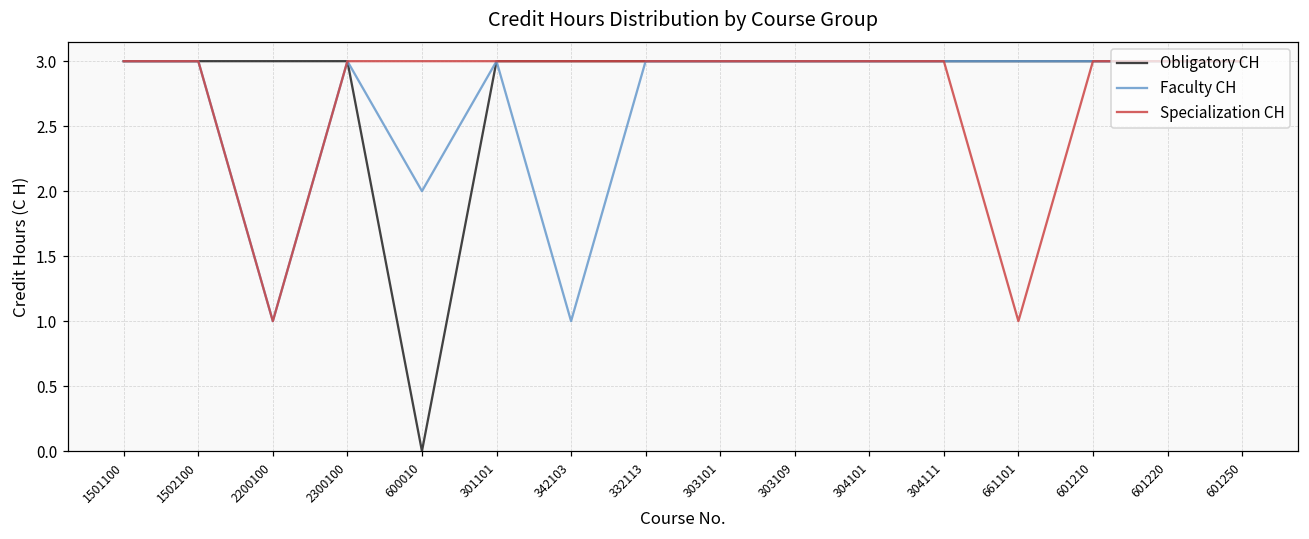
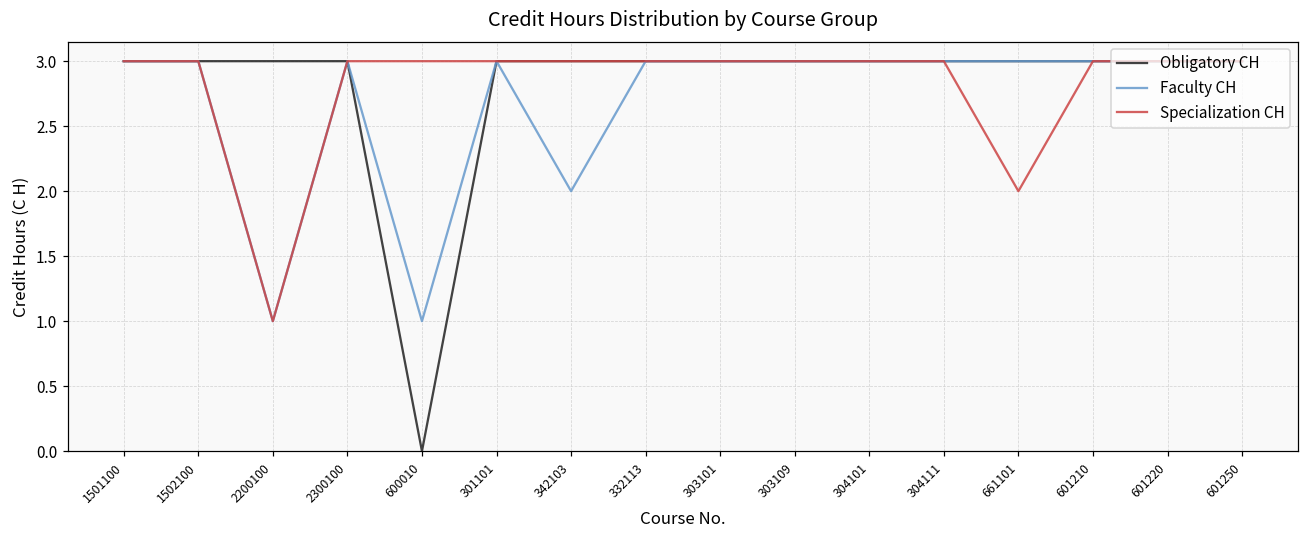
Faculty CH, 600010: 2 -> 1
Faculty CH, 342103: 1 -> 2
Specialization CH, 661101: 1 -> 2
